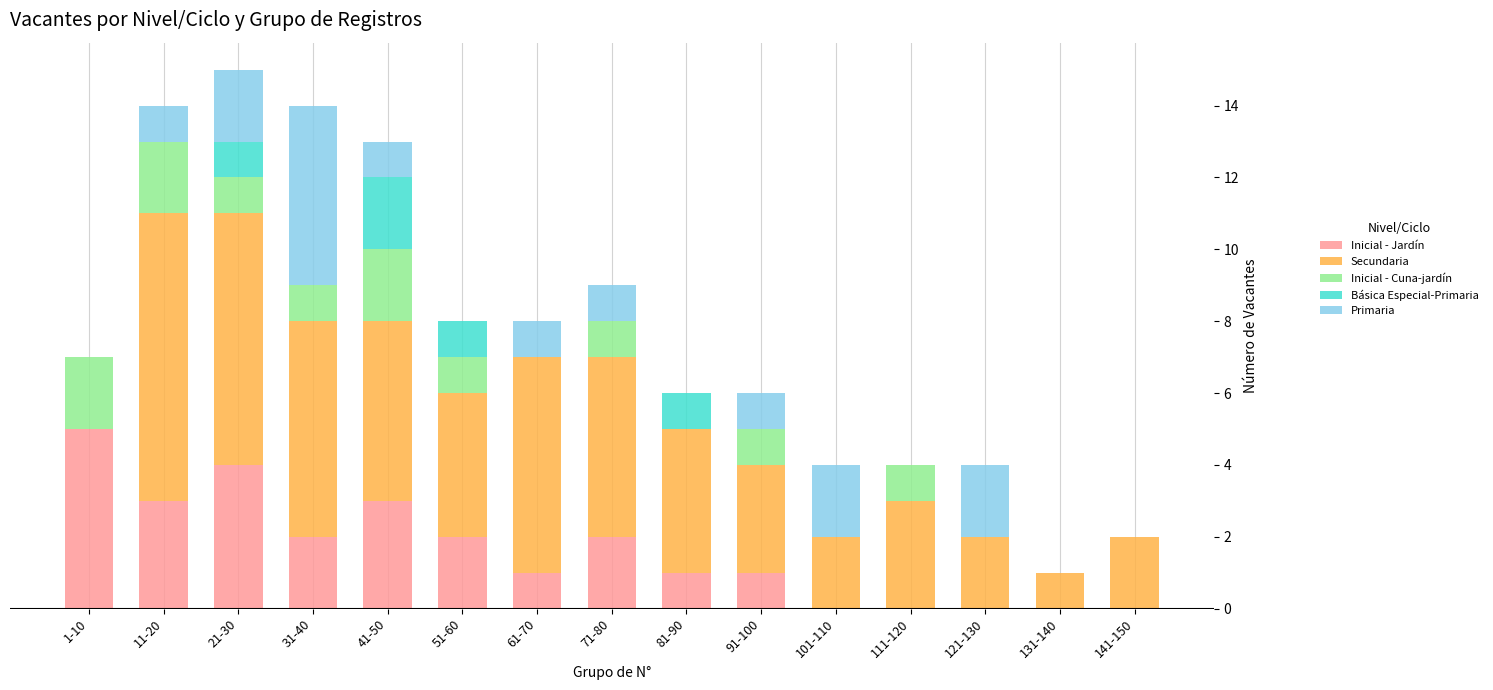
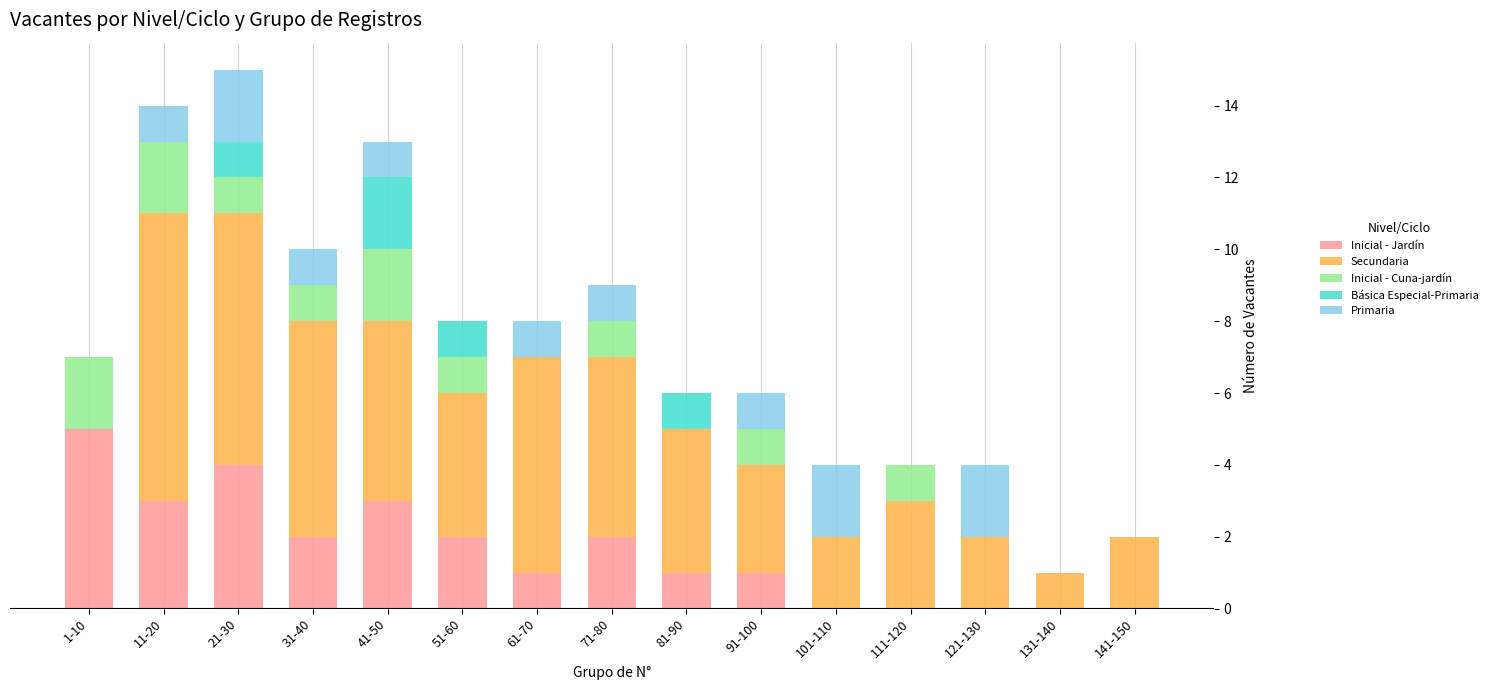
Primaria, 31-40: 5 -> 1
